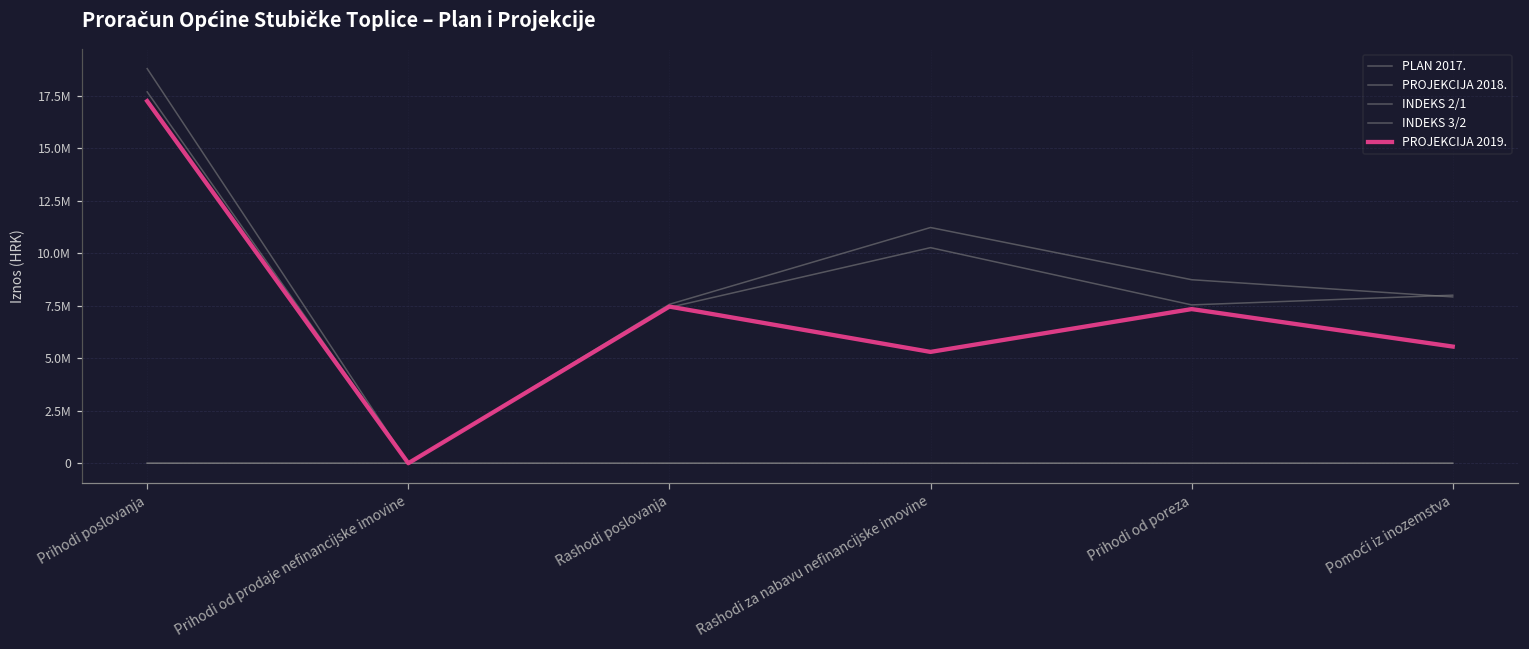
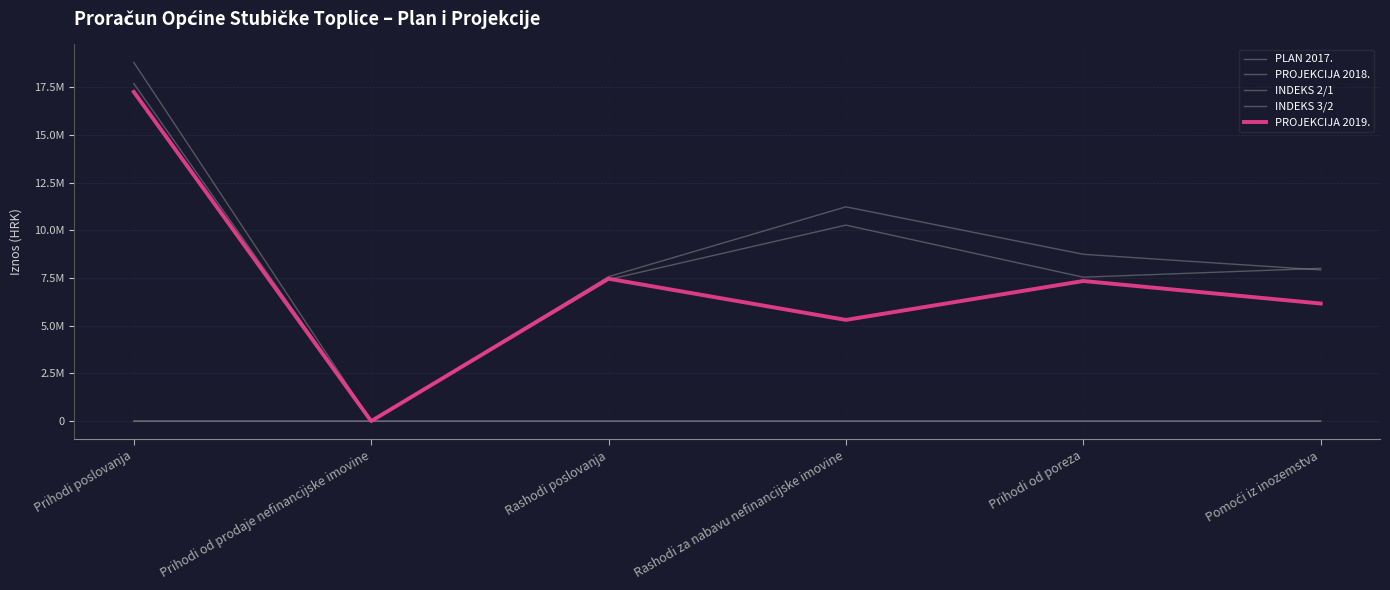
PROJEKCIJA 2019., Pomoći iz inozemstva: 5600000 -> 6200000
